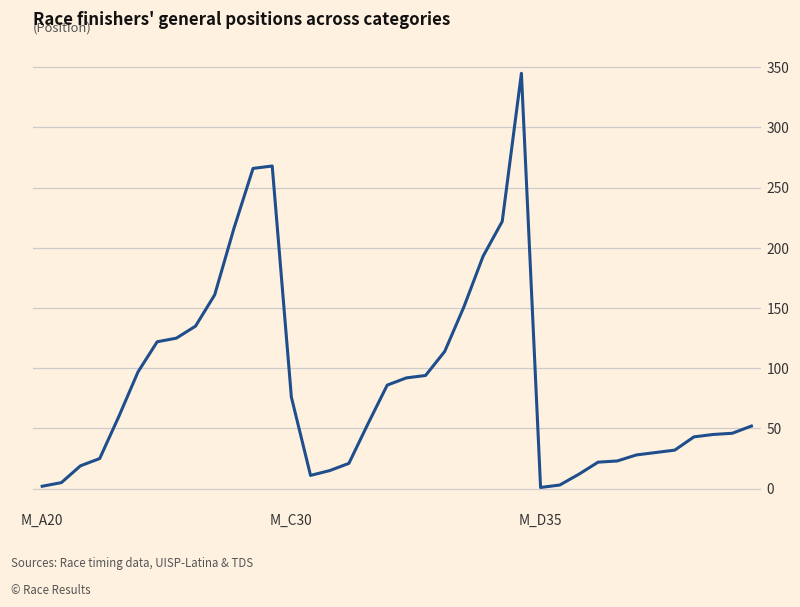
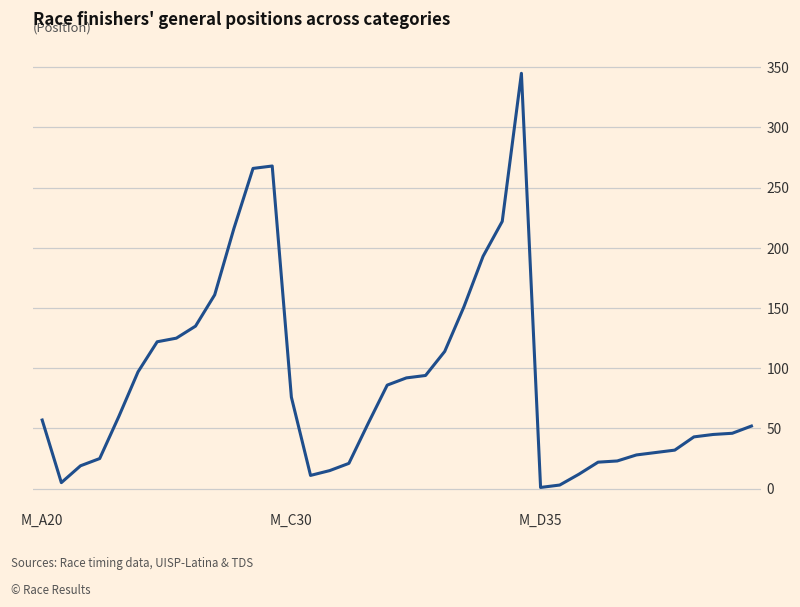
M_A20: 2 -> 57
